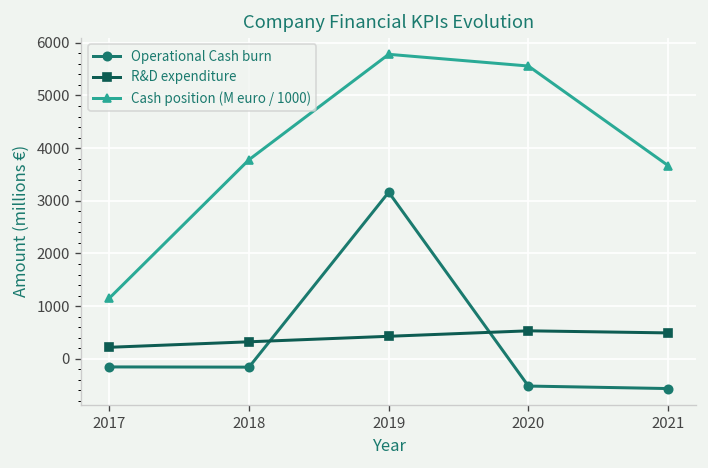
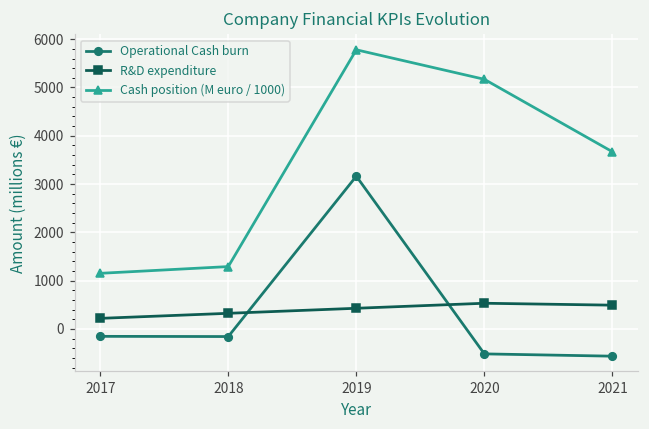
Cash position (M euro / 1000), 2018: 3800 -> 1300
Cash position (M euro / 1000), 2020: 5600 -> 5200
